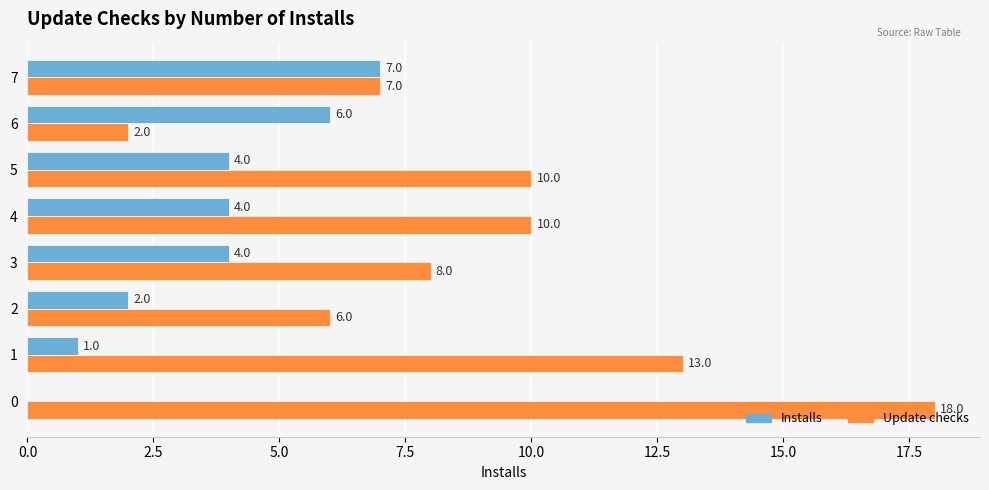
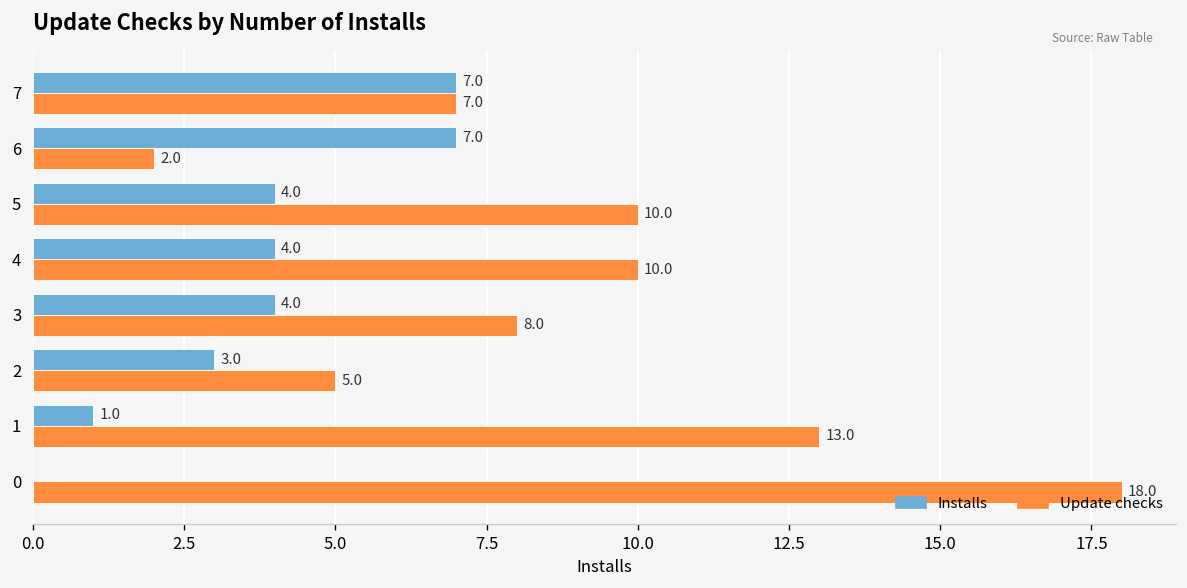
Installs, 6: 6.0 -> 7.0
Installs, 2: 2.0 -> 3.0
Update checks, 2: 6.0 -> 5.0
